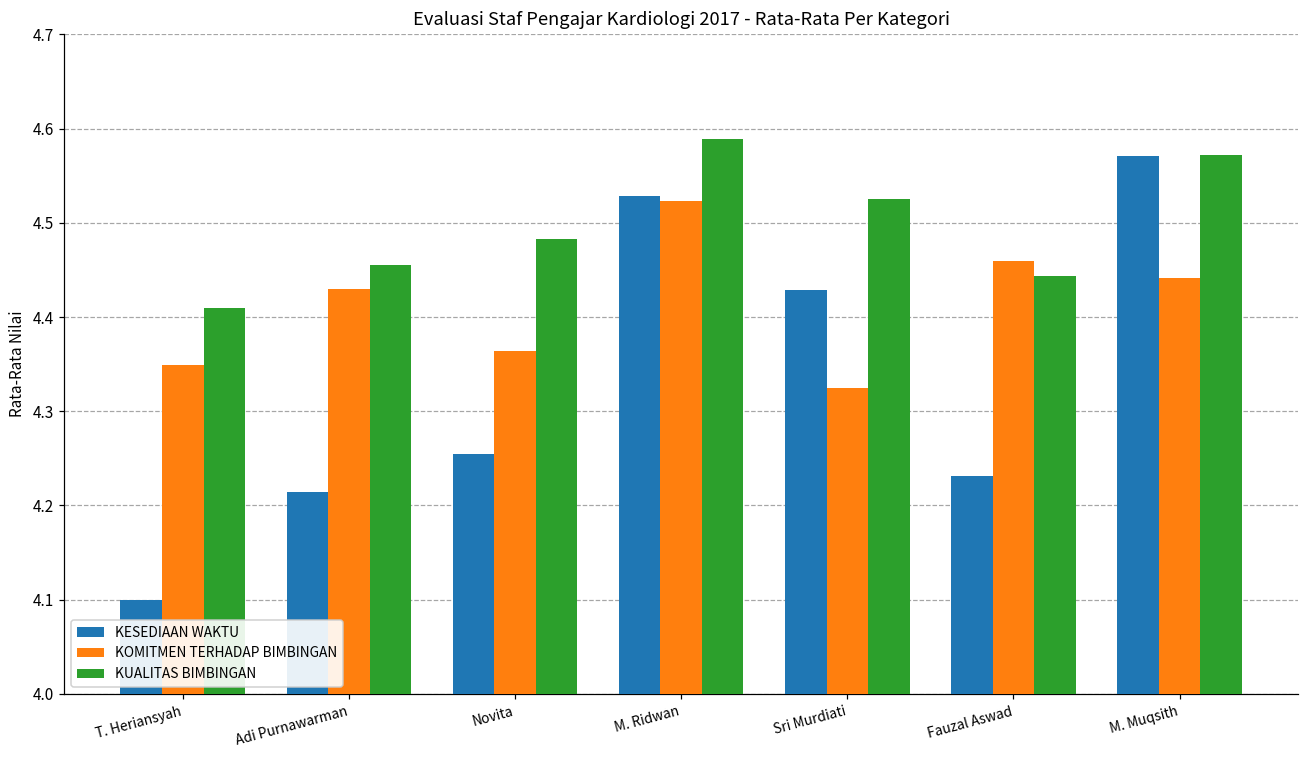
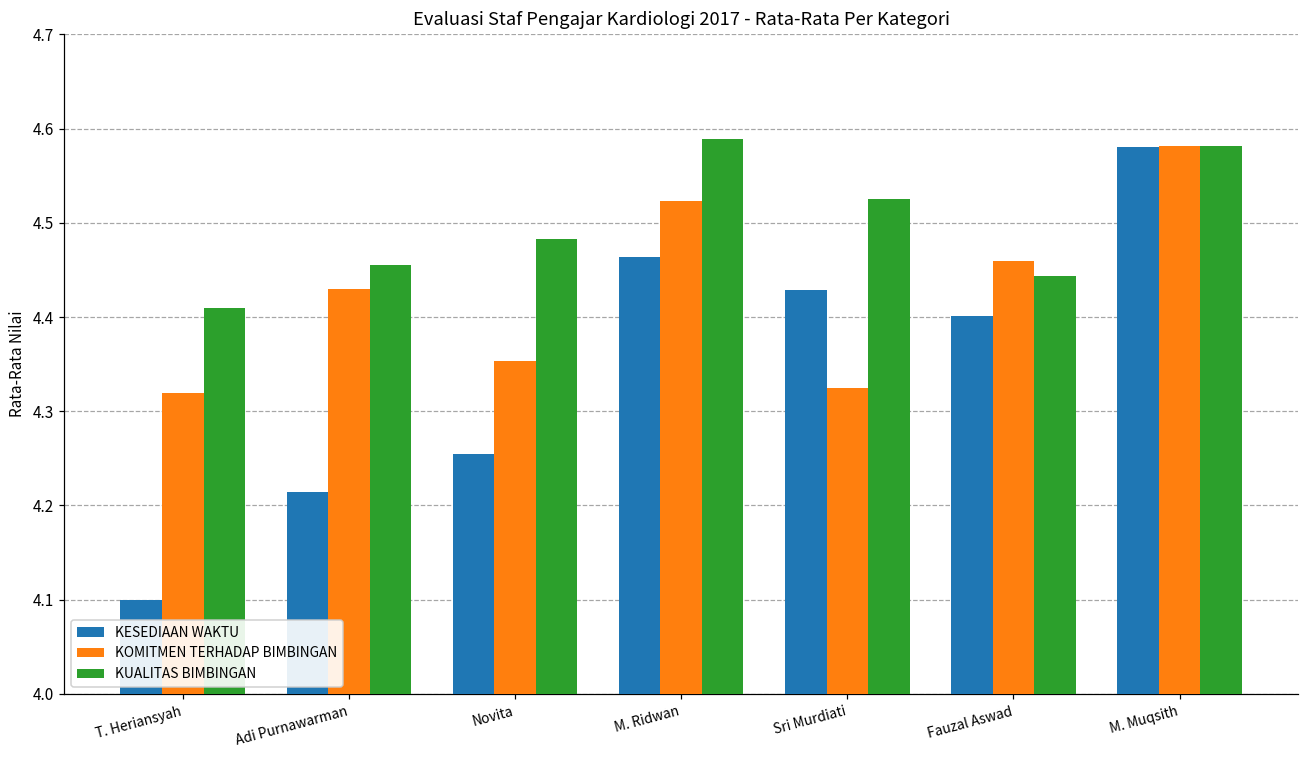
KOMITMEN TERHADAP BIMBINGAN, T. Heriansyah: 4.35 -> 4.32
KOMITMEN TERHADAP BIMBINGAN, Novita: 4.36 -> 4.35
KESEDIAAN WAKTU, M. Ridwan: 4.53 -> 4.46
KESEDIAAN WAKTU, Fauzal Aswad: 4.23 -> 4.40
KESEDIAAN WAKTU, M. Muqsith: 4.57 -> 4.58
KOMITMEN TERHADAP BIMBINGAN, M. Muqsith: 4.44 -> 4.58
KUALITAS BIMBINGAN, M. Muqsith: 4.57 -> 4.58
